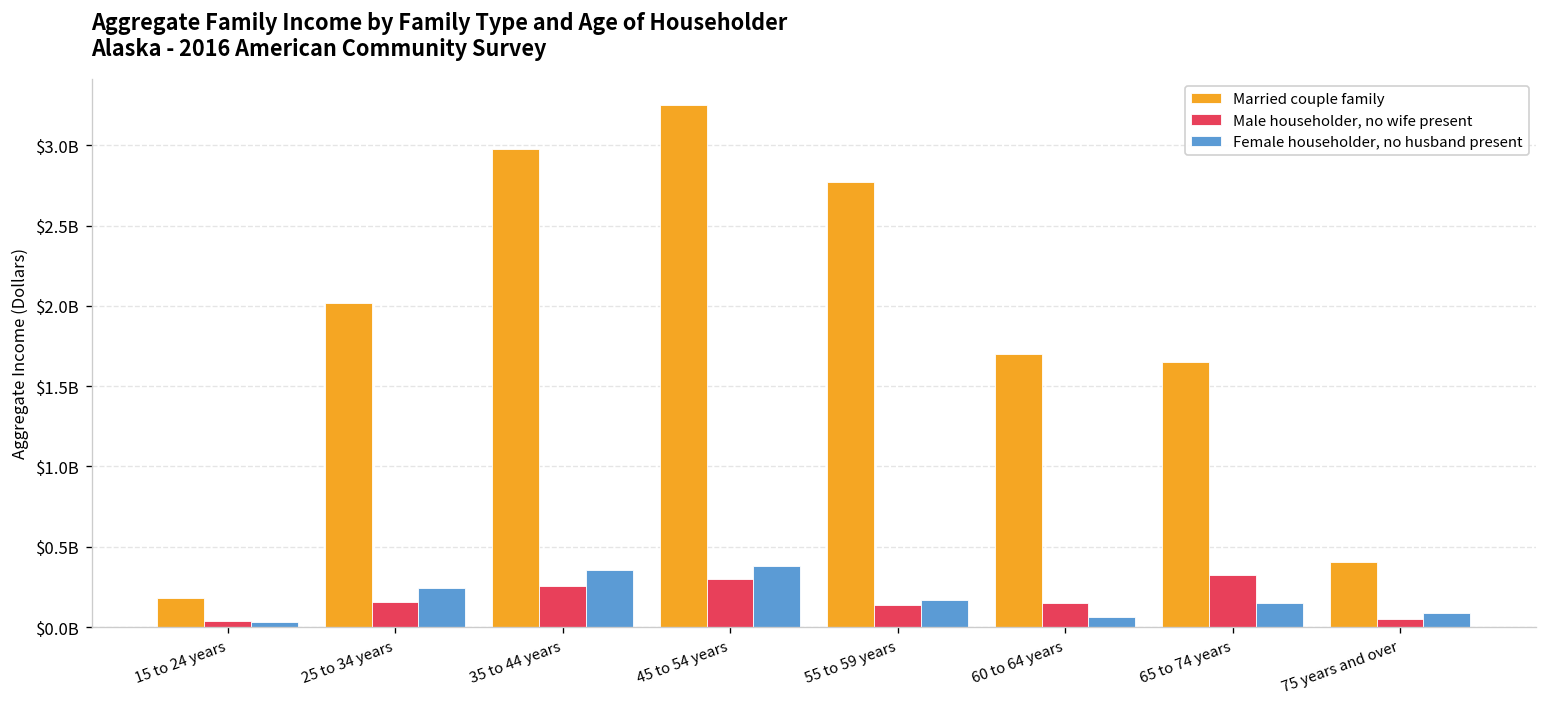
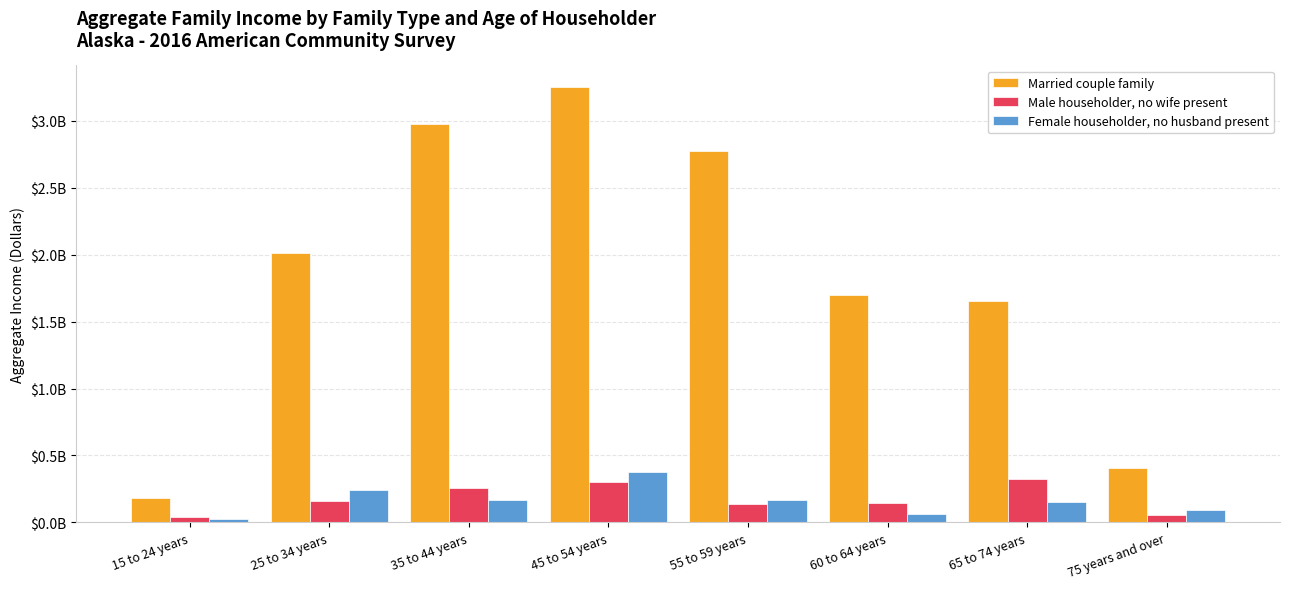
Female householder, no husband present, 35 to 44 years: $360000000 -> $170000000
